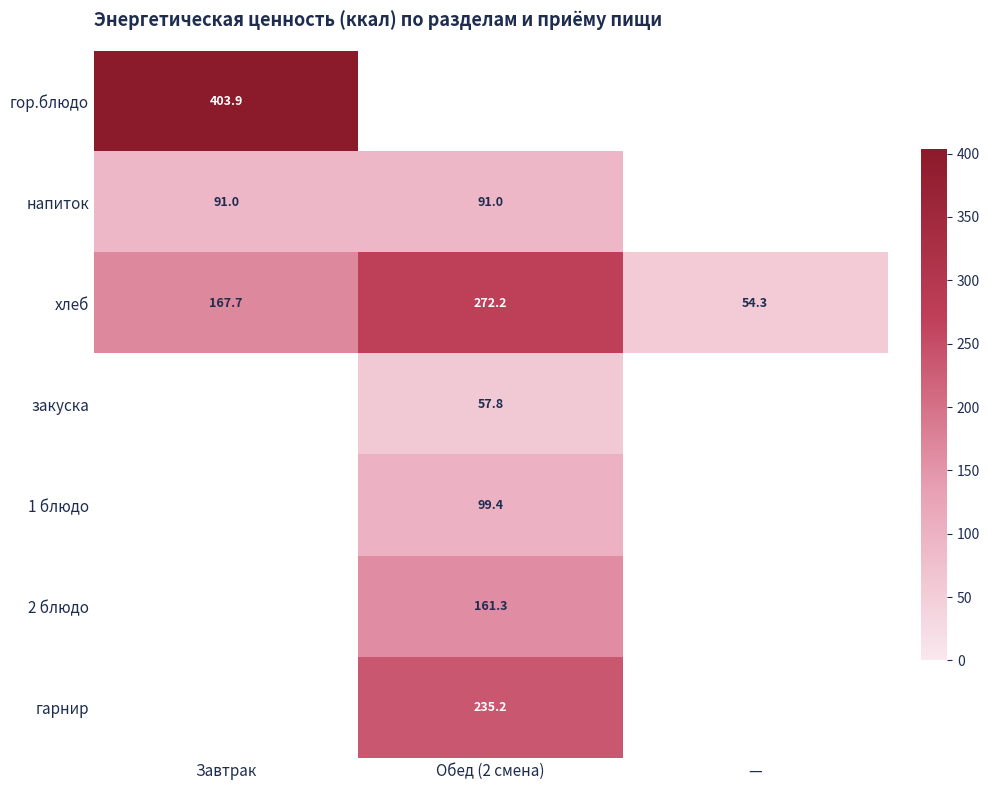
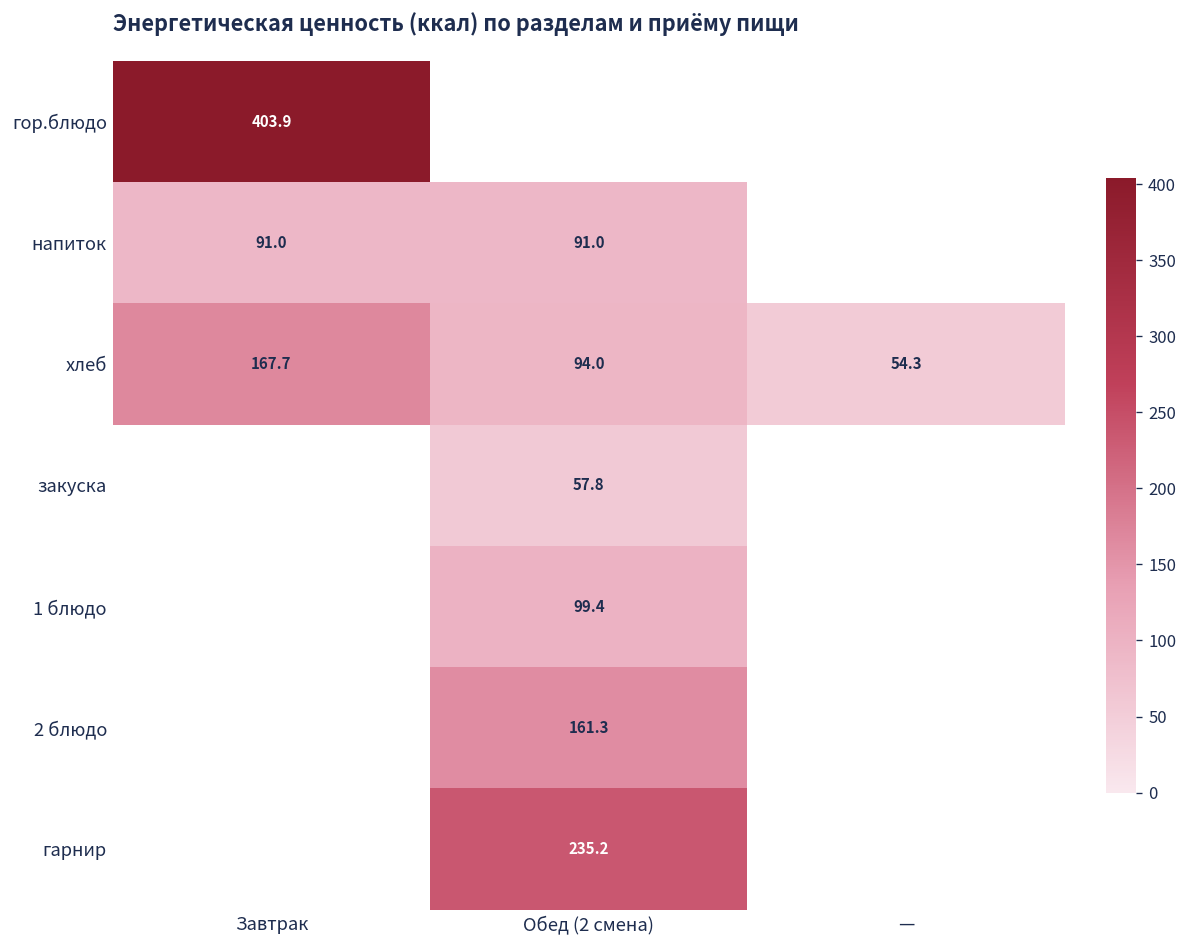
хлеб, Обед (2 смена): 272.2 -> 94.0
